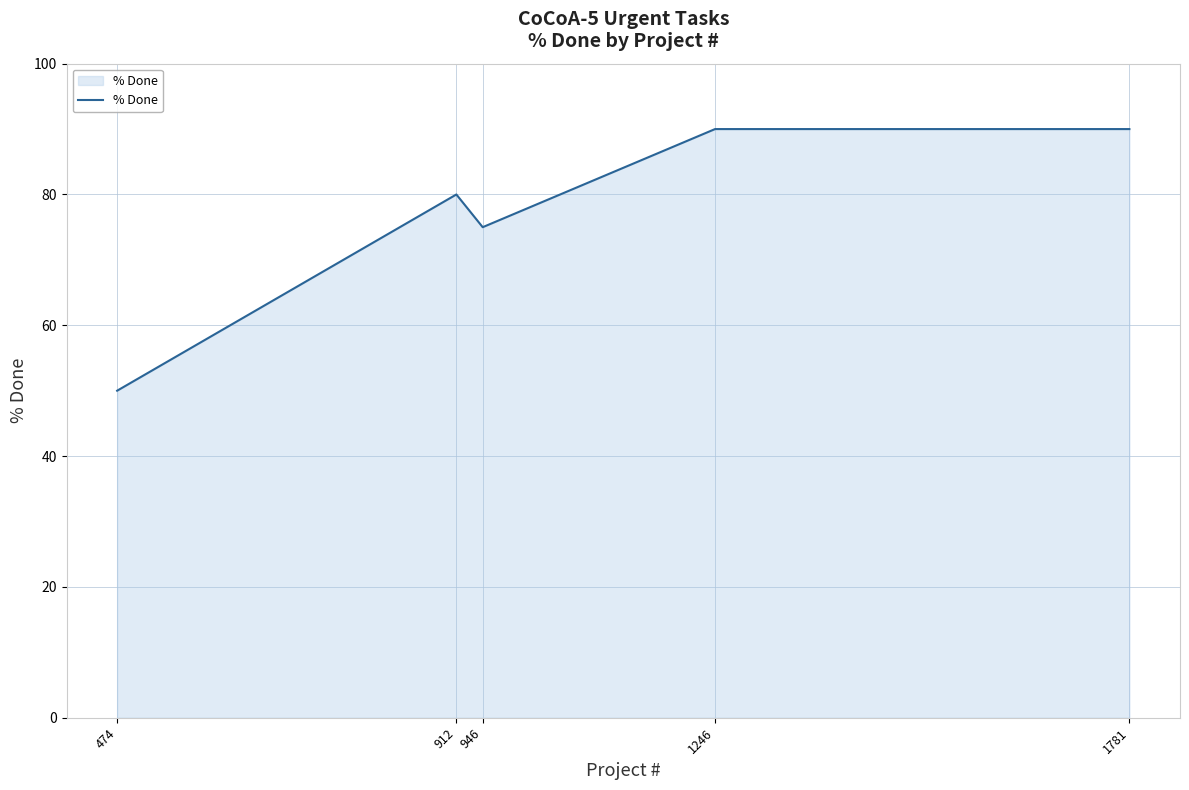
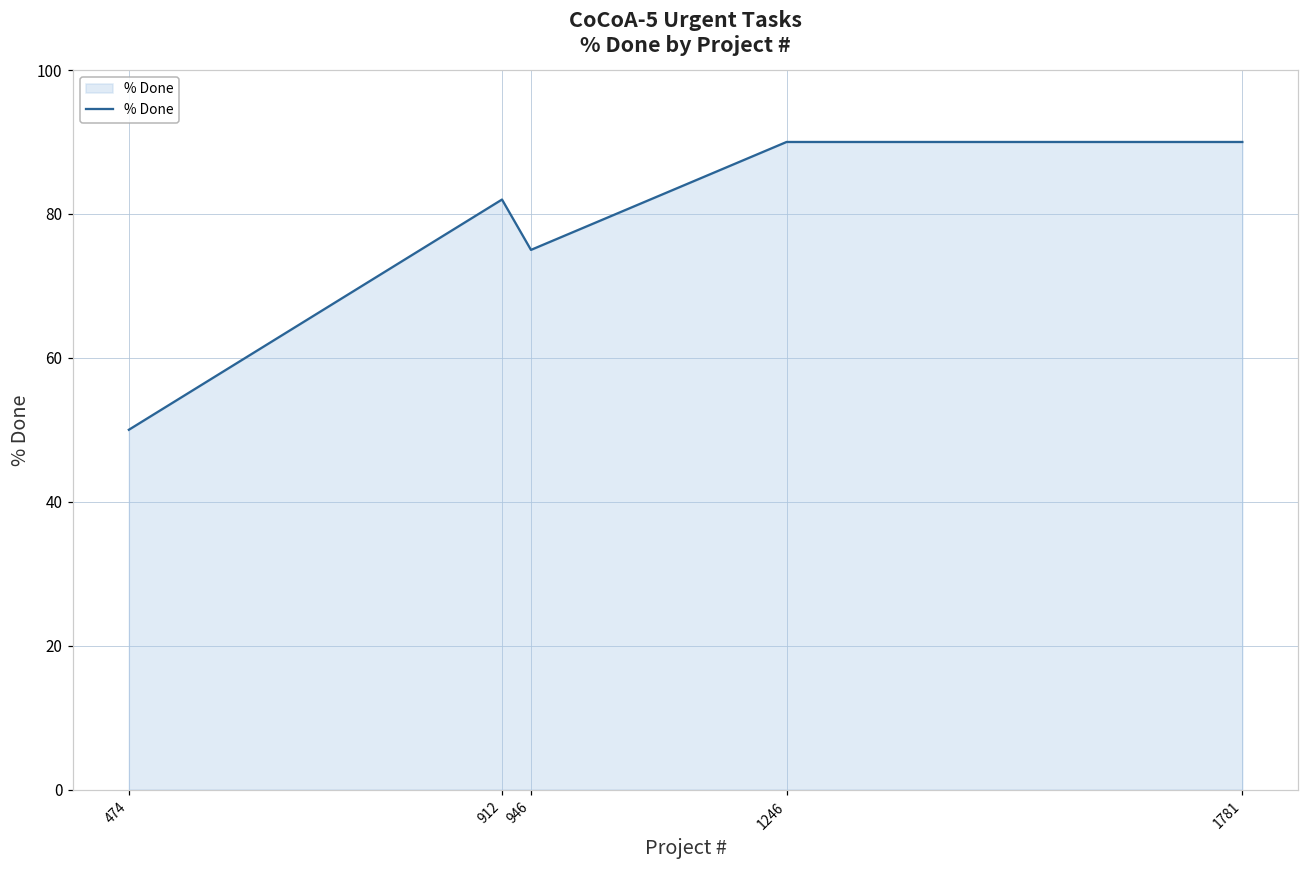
912: 80 -> 82
